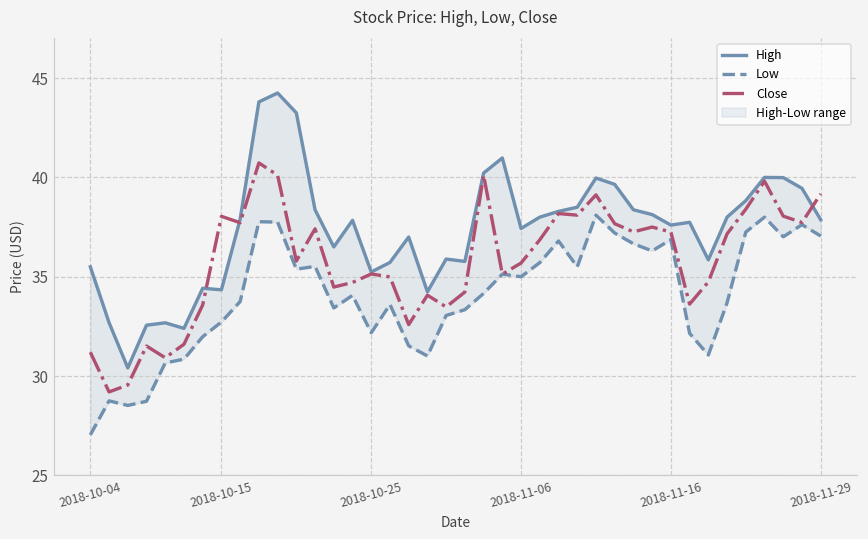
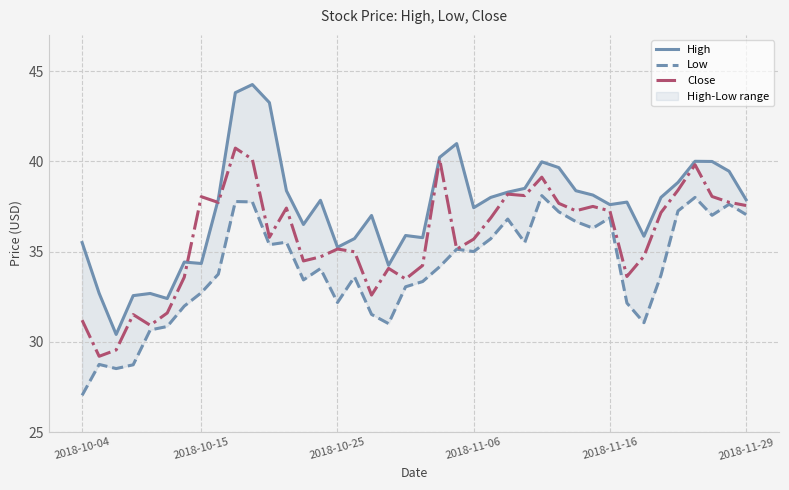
Close, 2018-11-29: 39.2 -> 37.6
